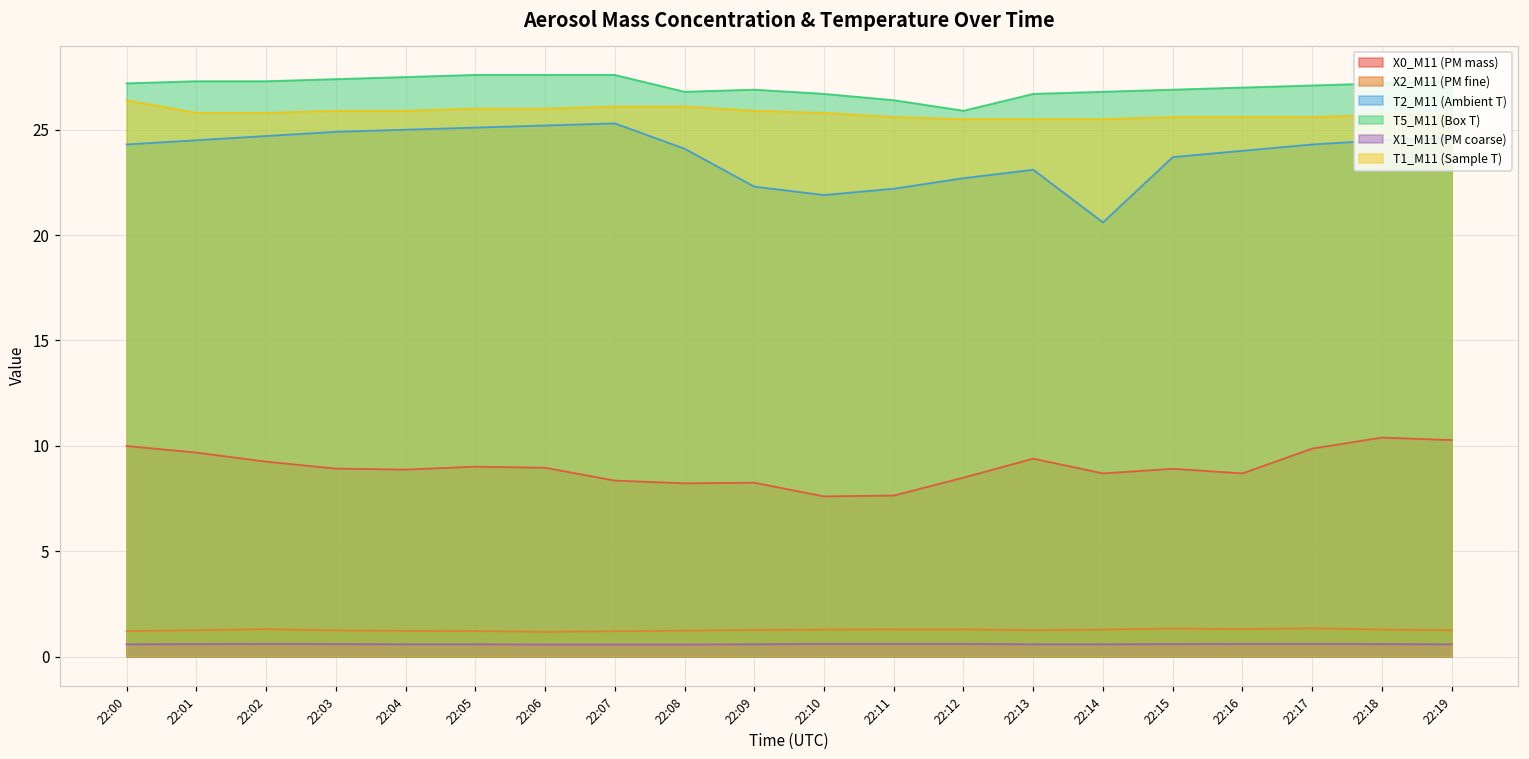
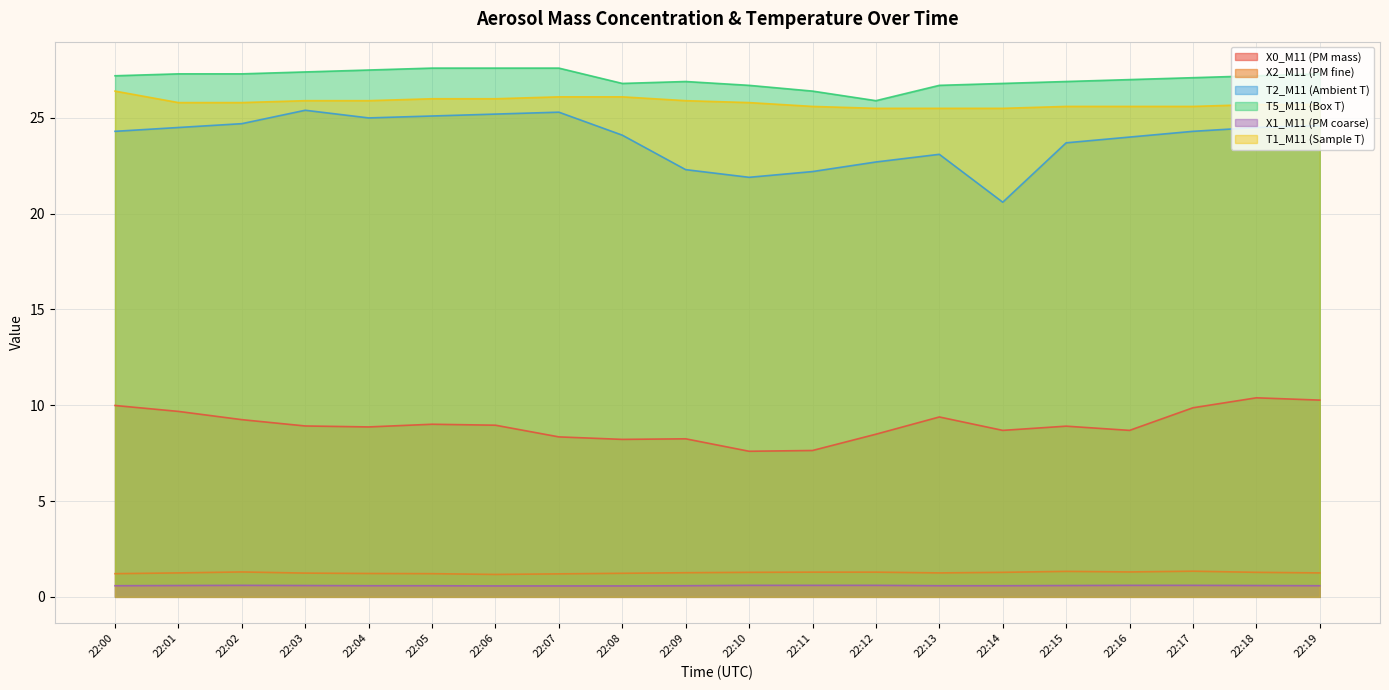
T2_M11 (Ambient T), 22:03: 24.9 -> 25.4
